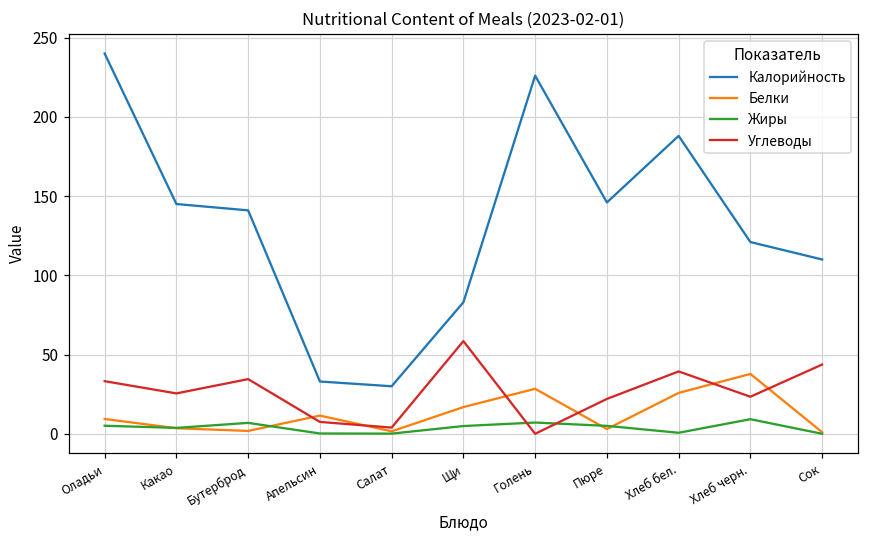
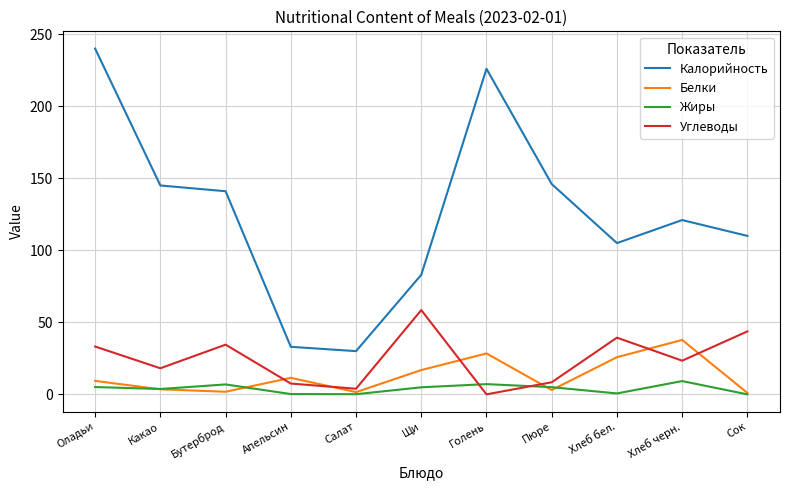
Углеводы, Какао: 25 -> 18
Углеводы, Пюре: 22 -> 8
Калорийность, Хлеб бел.: 188 -> 105
